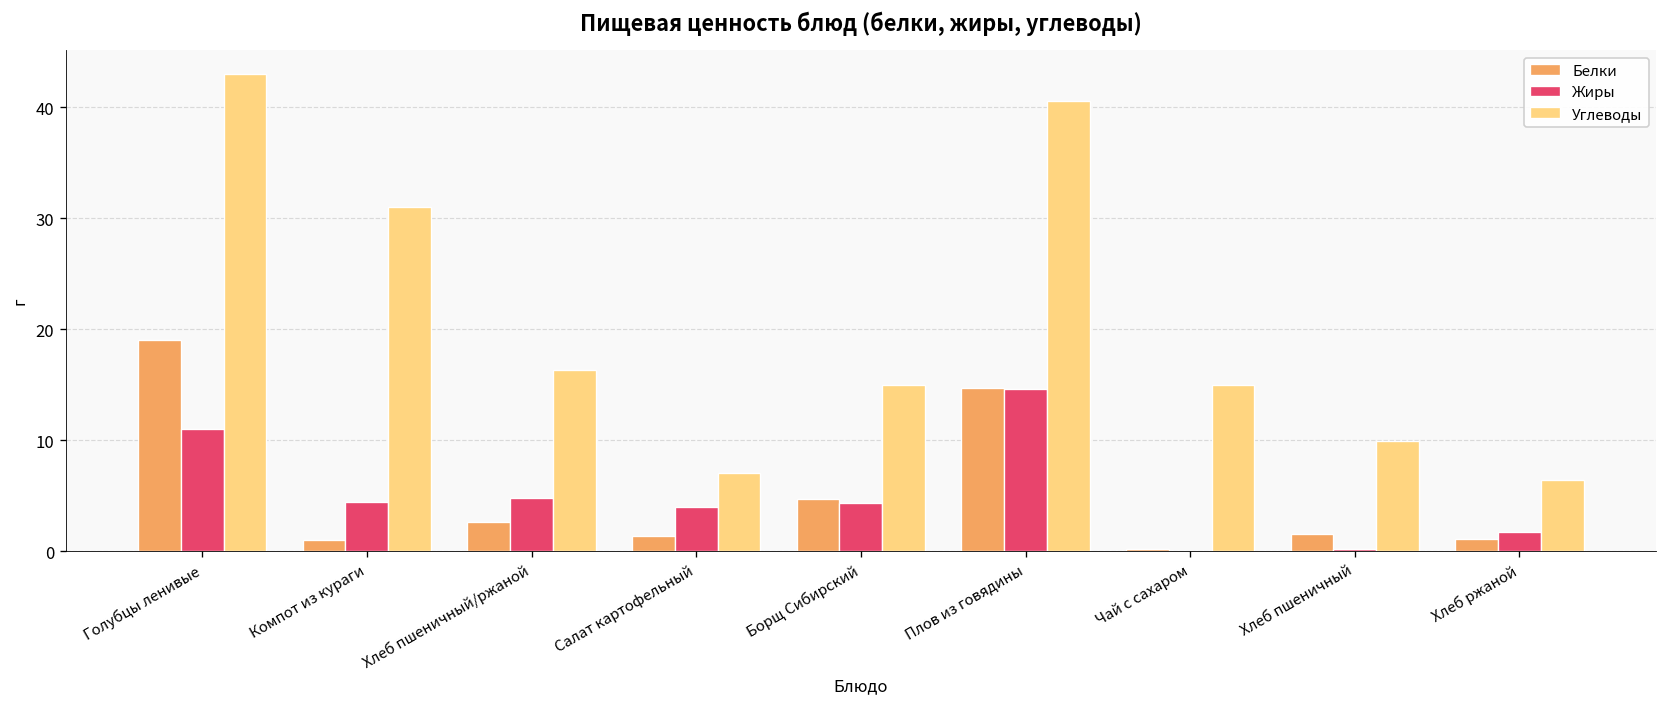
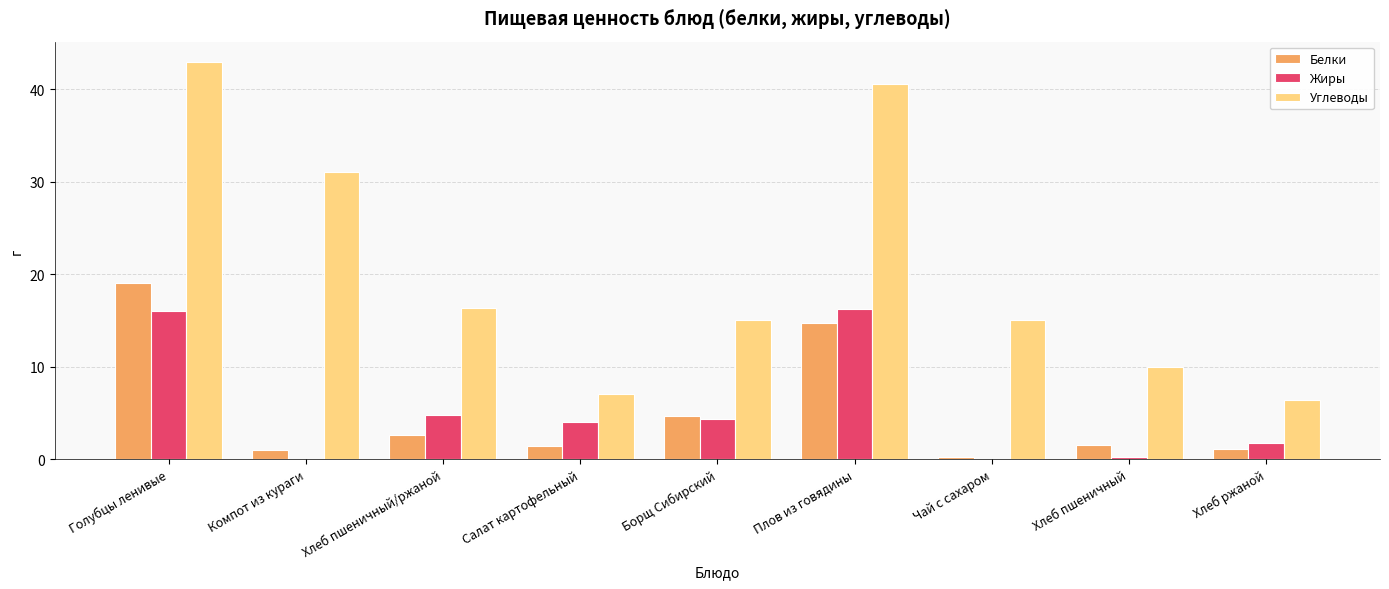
Жиры, Голубцы ленивые: 11 -> 16
Жиры, Компот из кураги: 4 -> 0
Жиры, Плов из говядины: 15 -> 16
